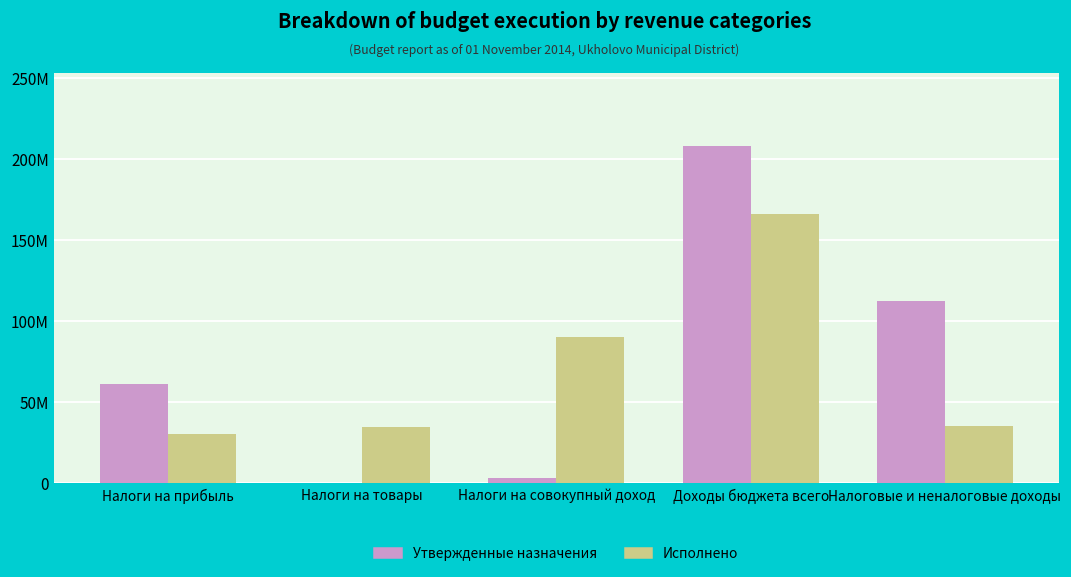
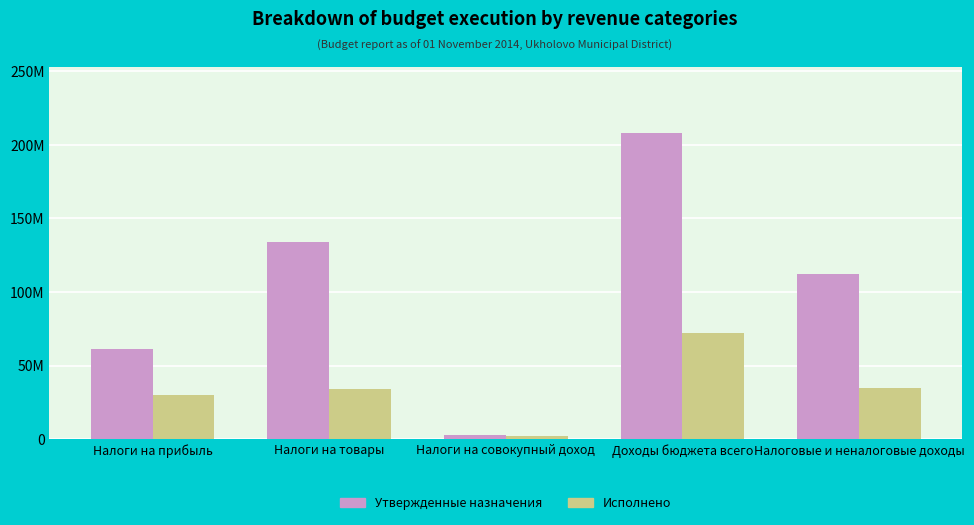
Утвержденные назначения, Налоги на товары: 0 -> 134000000
Исполнено, Налоги на совокупный доход: 90000000 -> 2000000
Исполнено, Доходы бюджета всего: 166000000 -> 72000000
